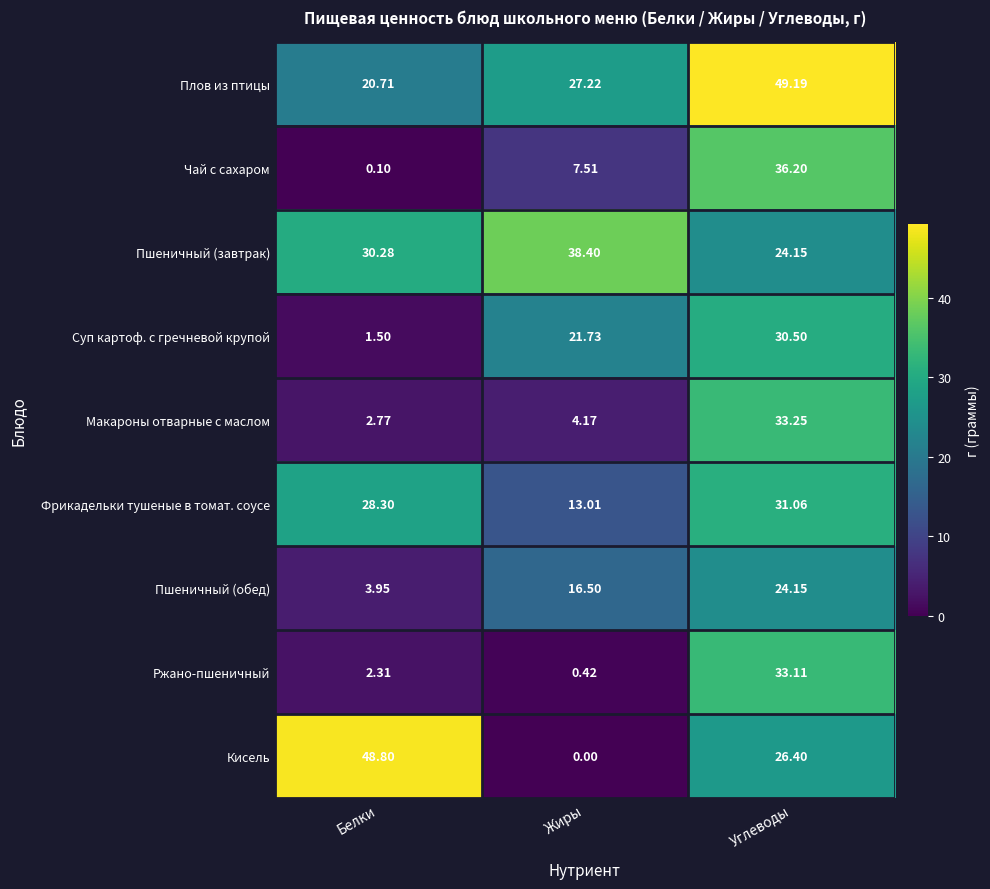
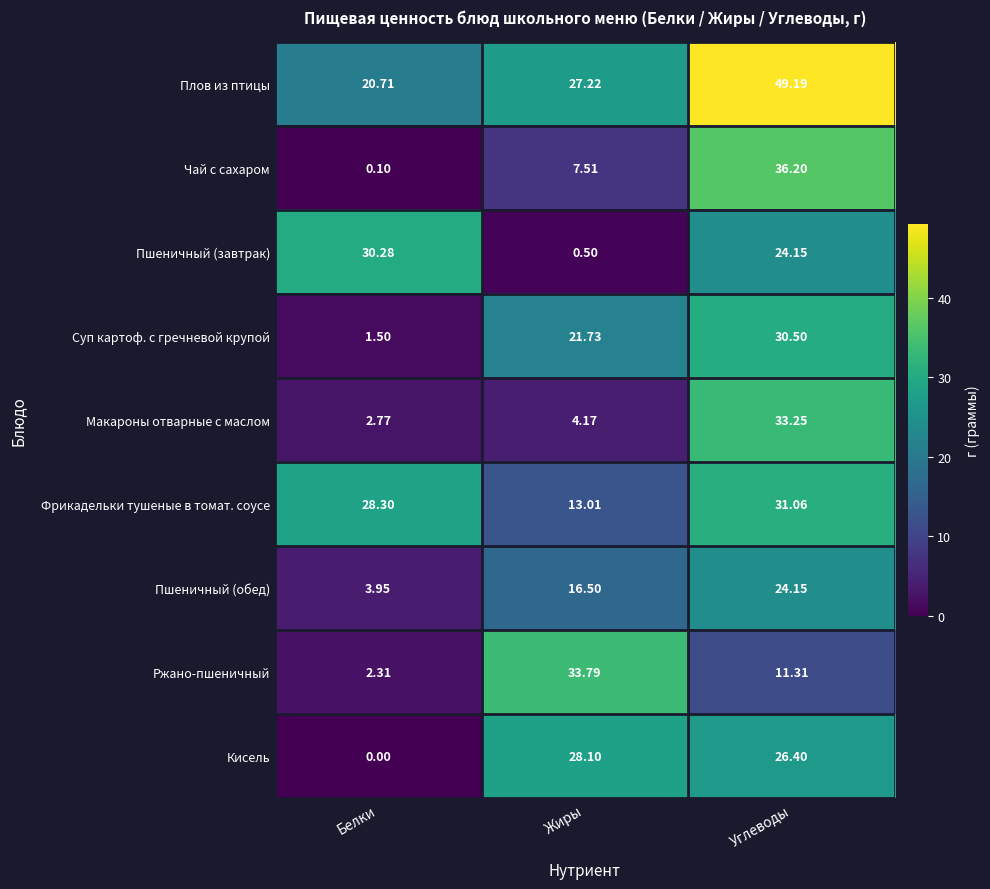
Пшеничный (завтрак), Жиры: 38.40 -> 0.50
Ржано-пшеничный, Жиры: 0.42 -> 33.79
Ржано-пшеничный, Углеводы: 33.11 -> 11.31
Кисель, Белки: 48.80 -> 0.00
Кисель, Жиры: 0.00 -> 28.10
